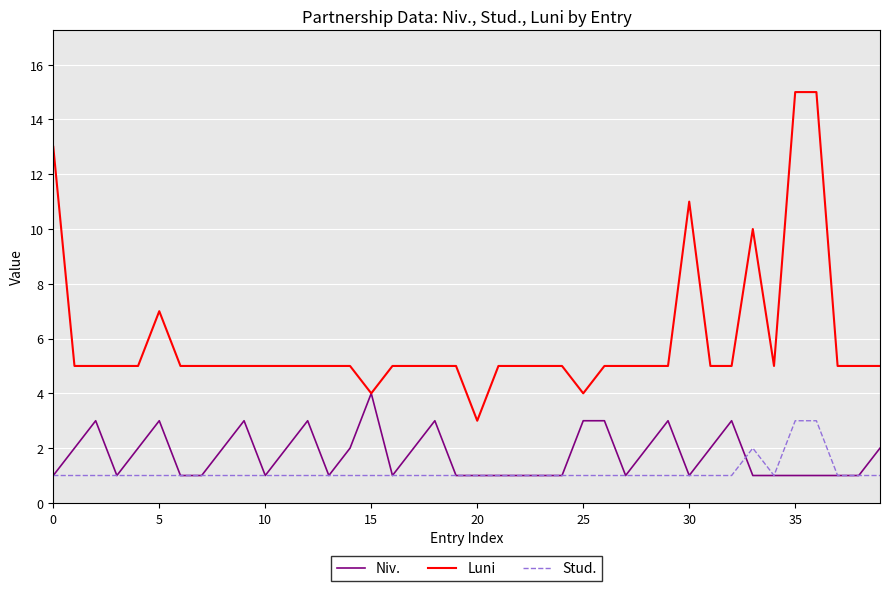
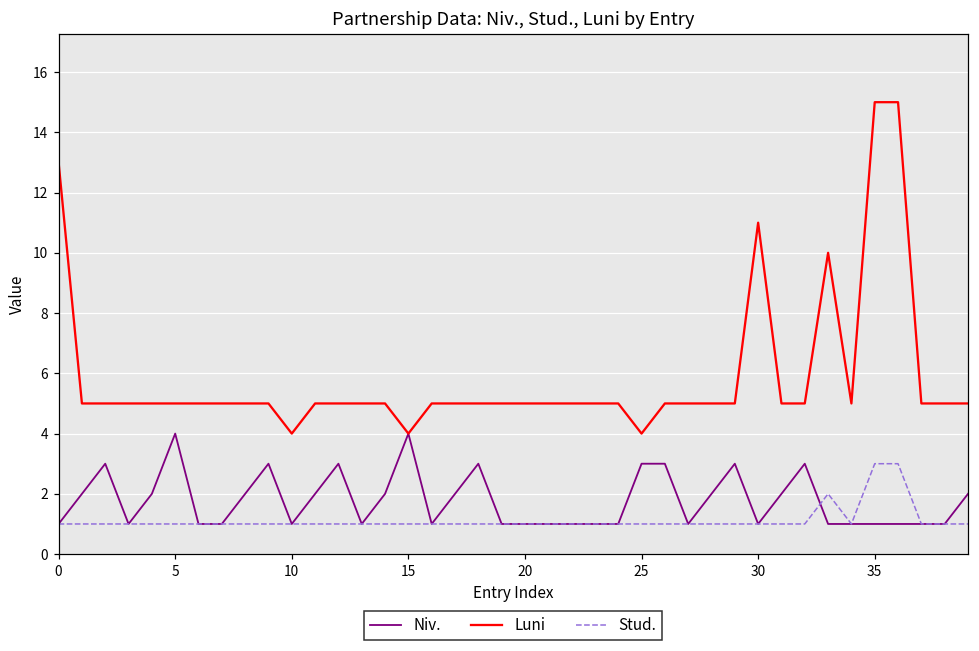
Niv., 5: 3 -> 4
Luni, 5: 7 -> 5
Luni, 10: 5 -> 4
Luni, 20: 3 -> 5
